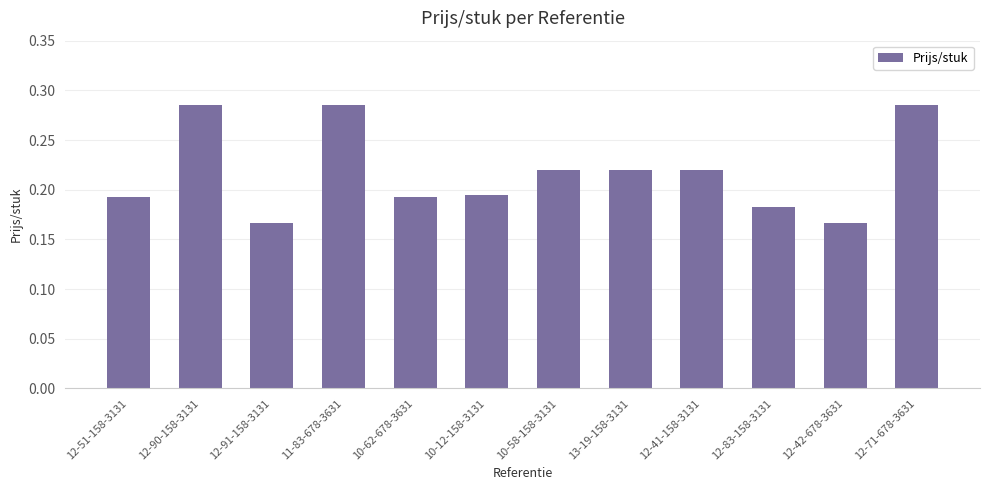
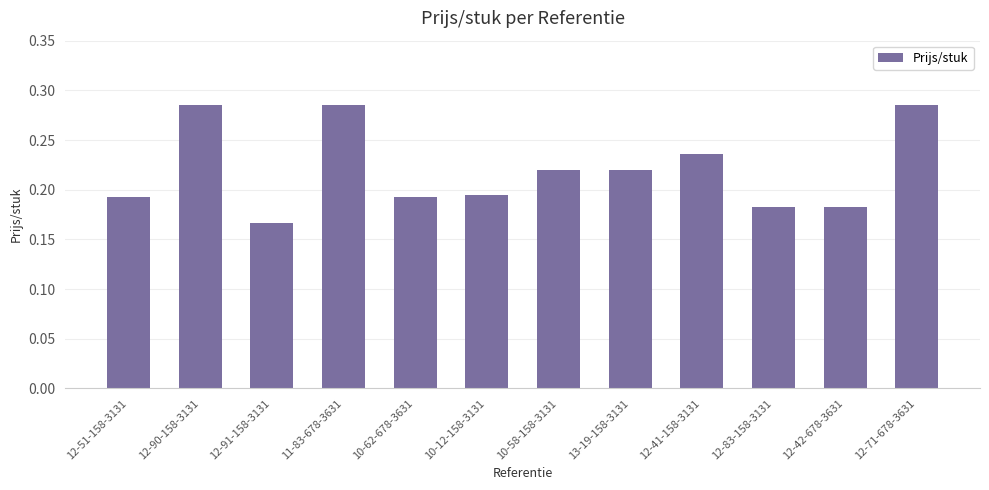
12-41-158-3131: 0.22 -> 0.24
12-42-678-3631: 0.17 -> 0.18
